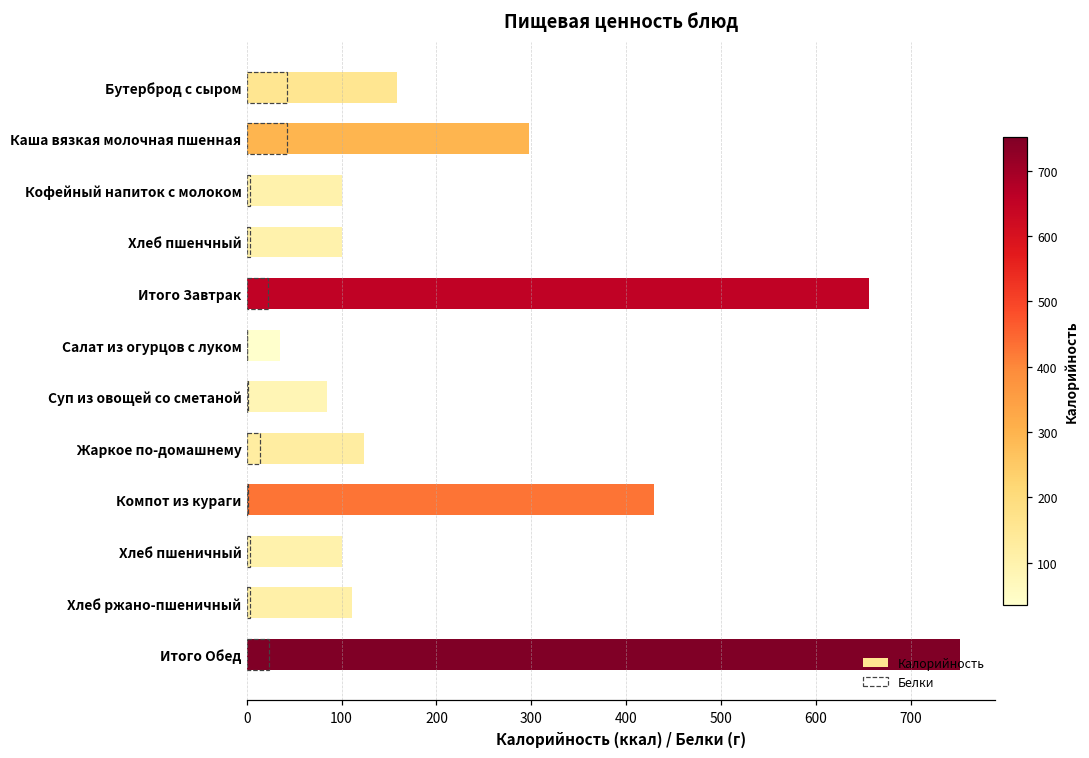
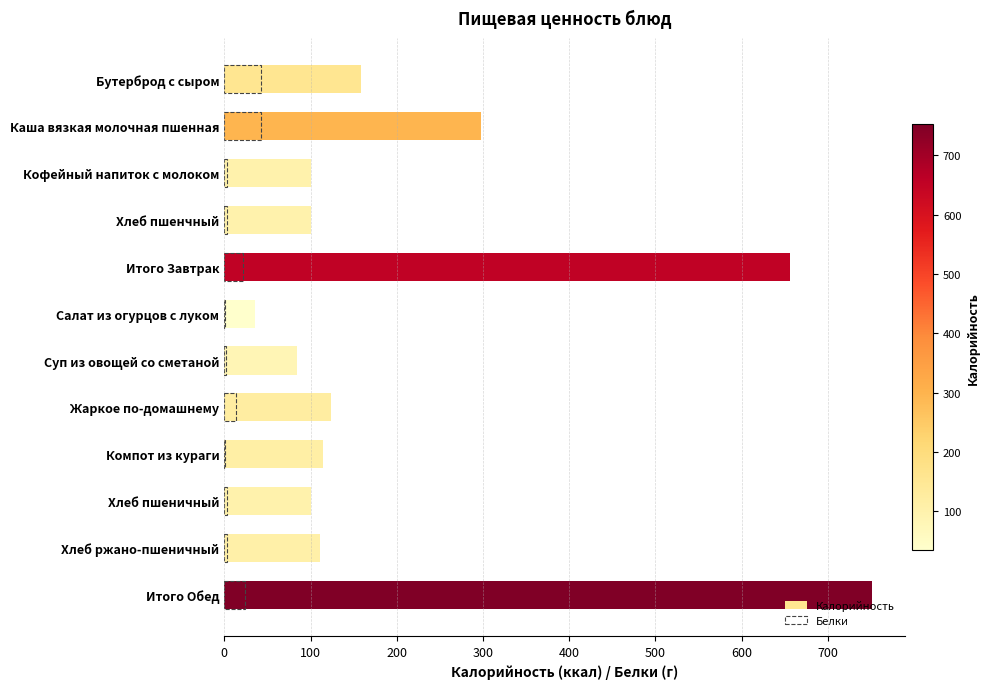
Калорийность, Компот из кураги: 430 -> 110
